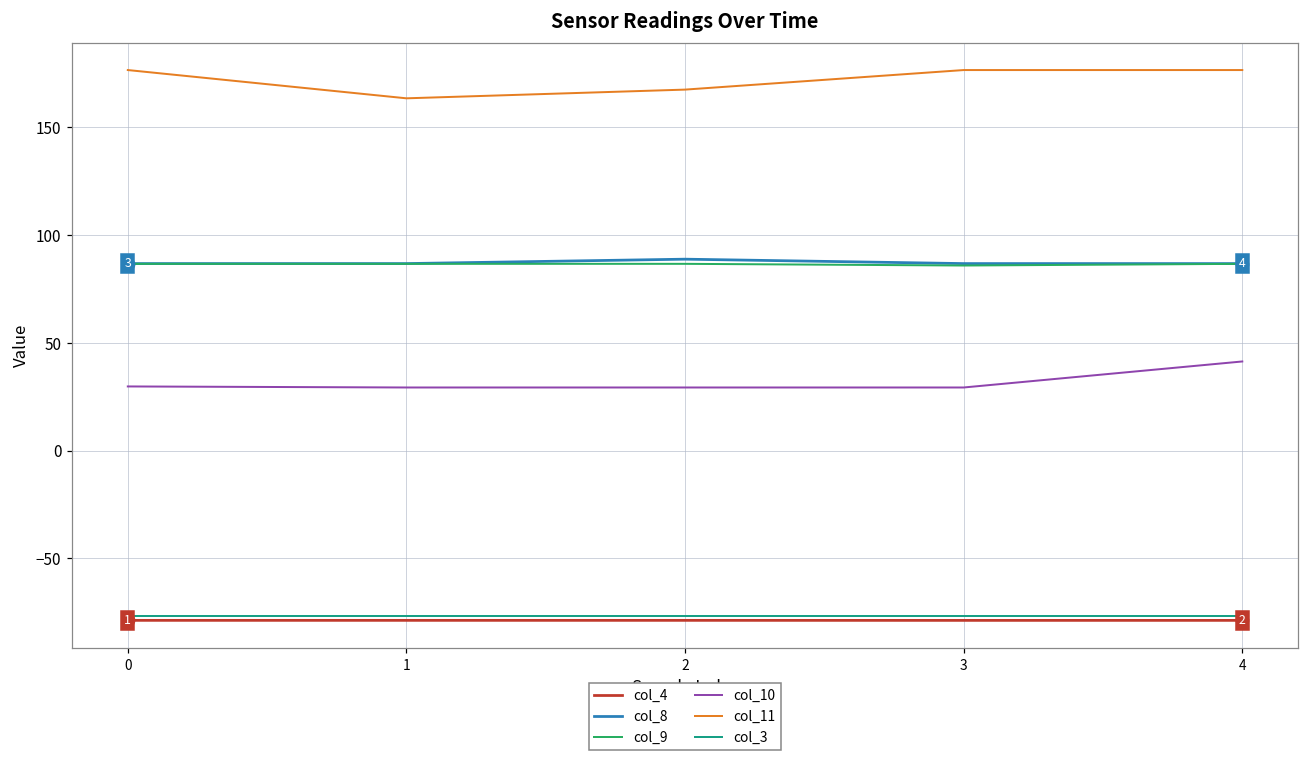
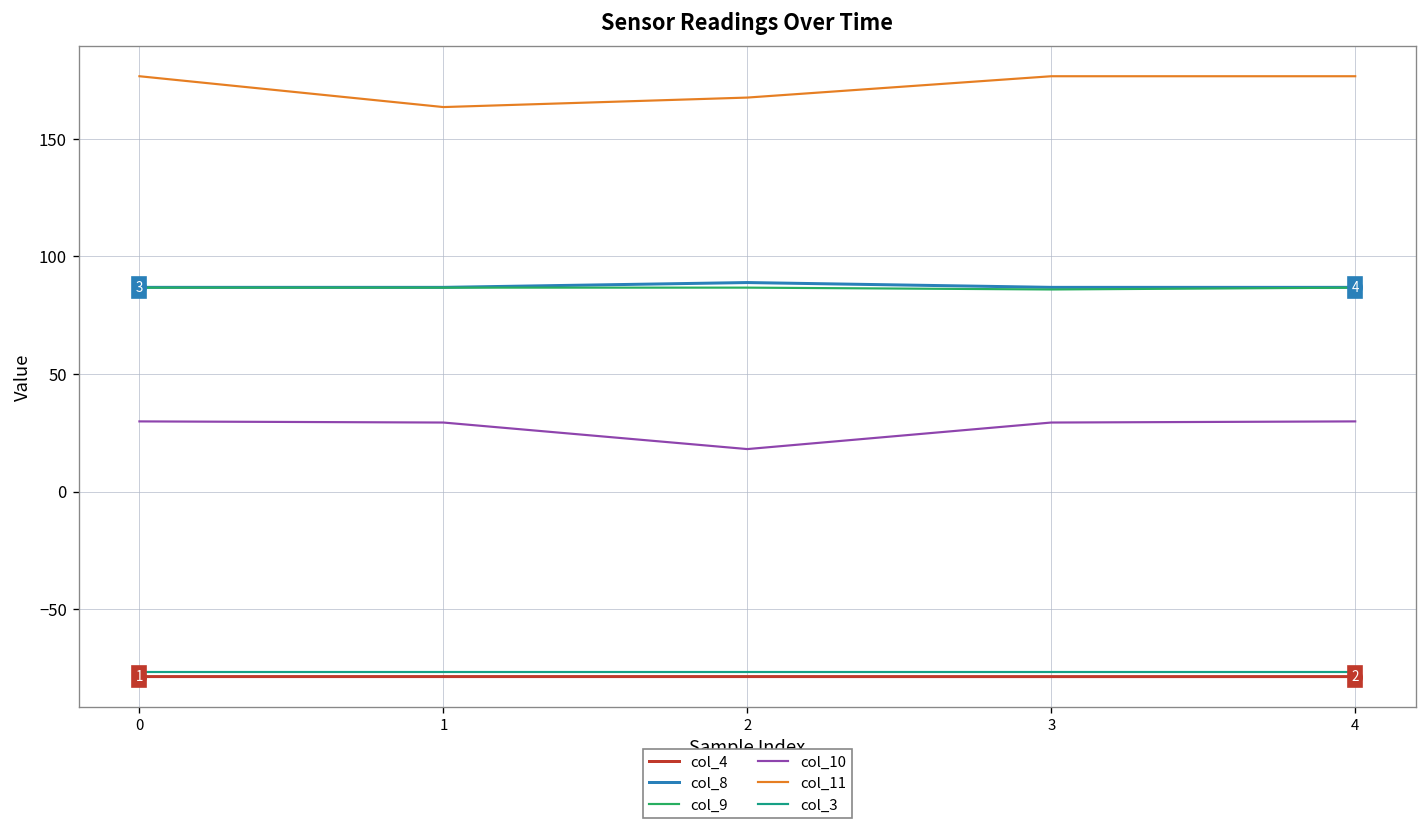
col_10, 2: 29 -> 18
col_10, 4: 41 -> 30
